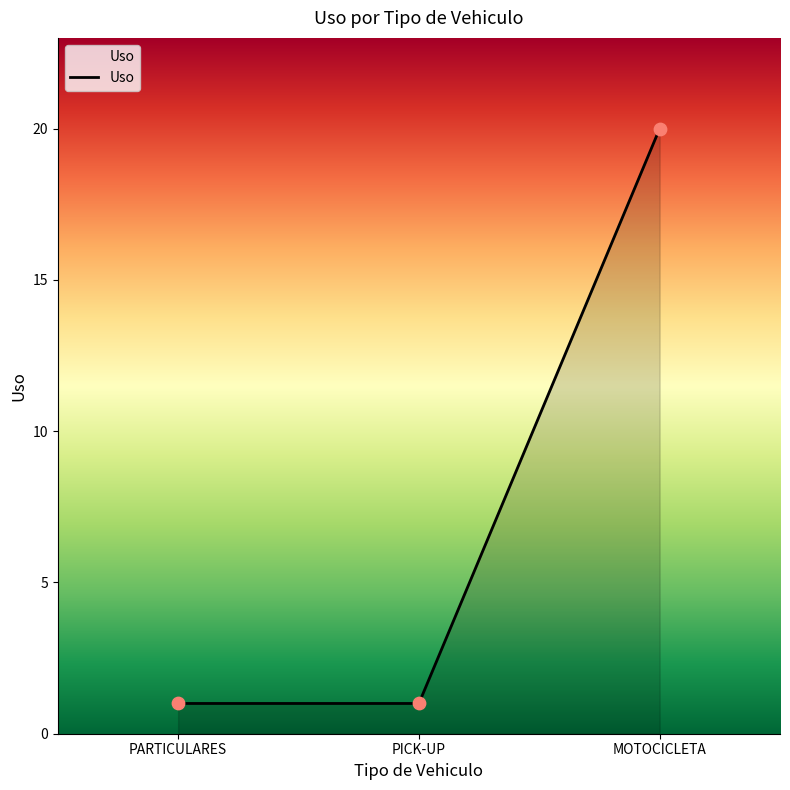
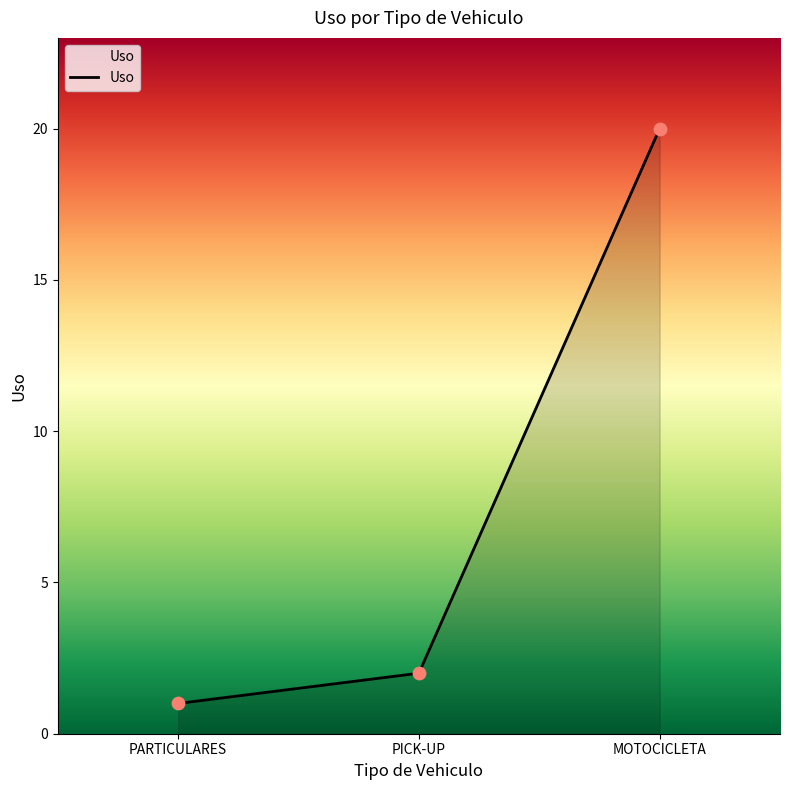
PICK-UP: 1 -> 2
